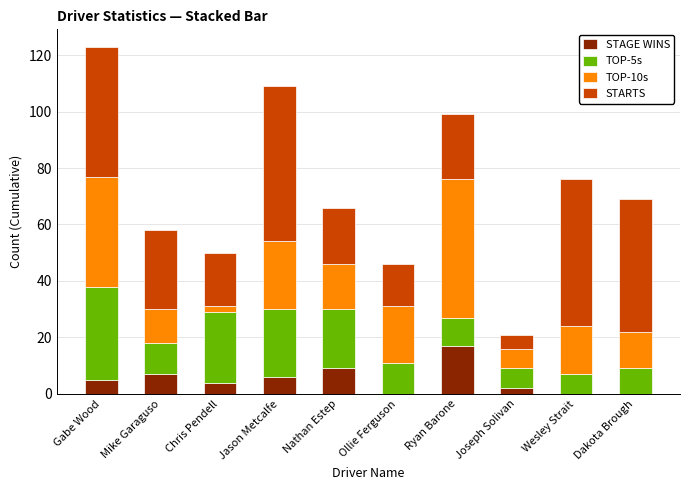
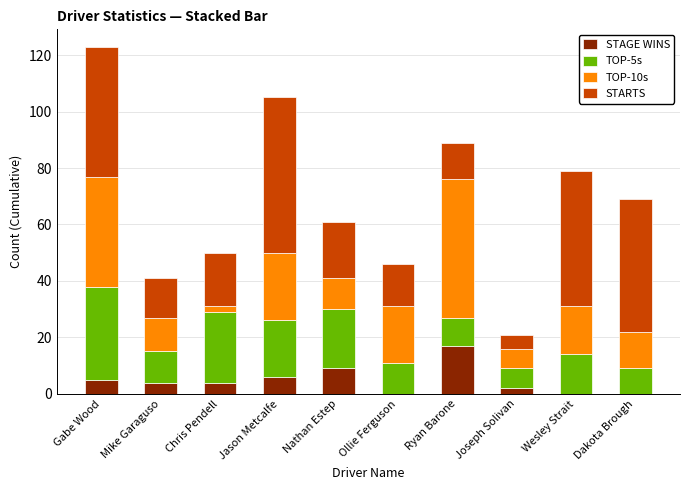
STAGE WINS, Mike Garaguso: 7 -> 4
STARTS, Mike Garaguso: 28 -> 14
TOP-5s, Jason Metcalfe: 24 -> 20
TOP-10s, Nathan Estep: 16 -> 11
STARTS, Ryan Barone: 23 -> 13
TOP-5s, Wesley Strait: 7 -> 14
STARTS, Wesley Strait: 52 -> 48
